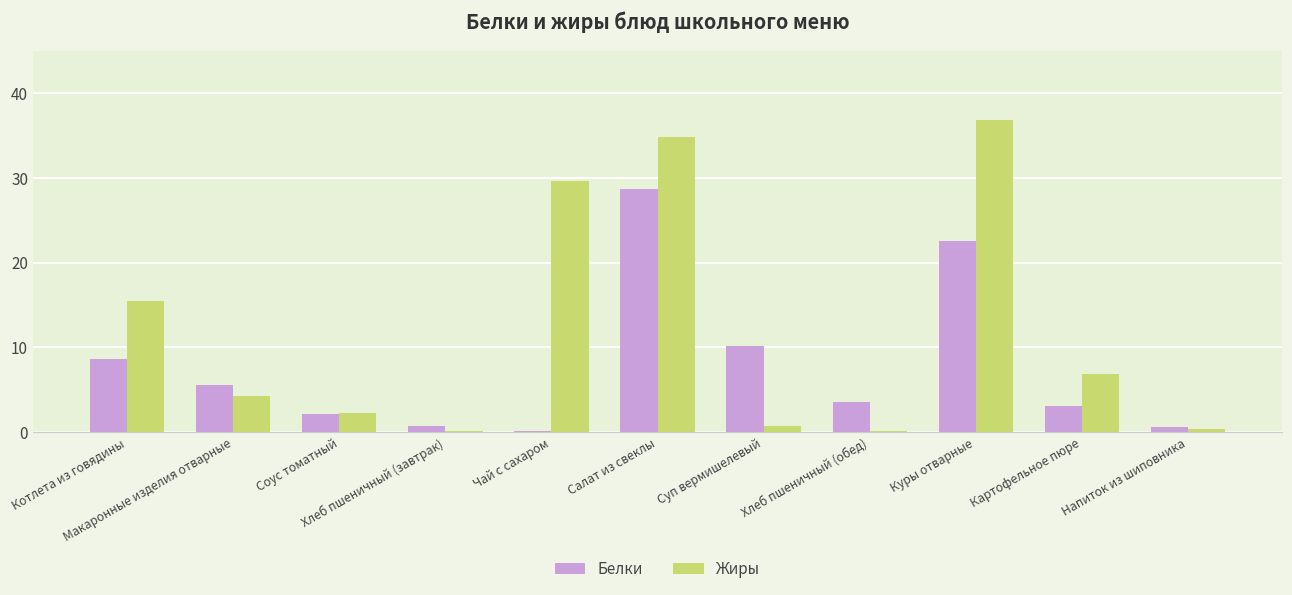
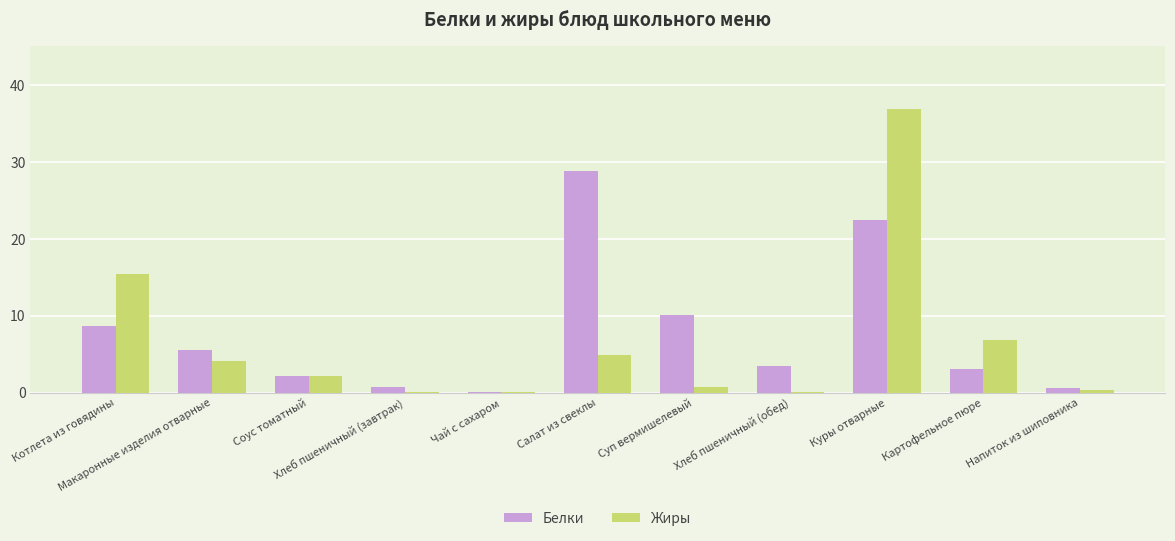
Жиры, Чай с сахаром: 30 -> 0
Жиры, Салат из свеклы: 35 -> 5
